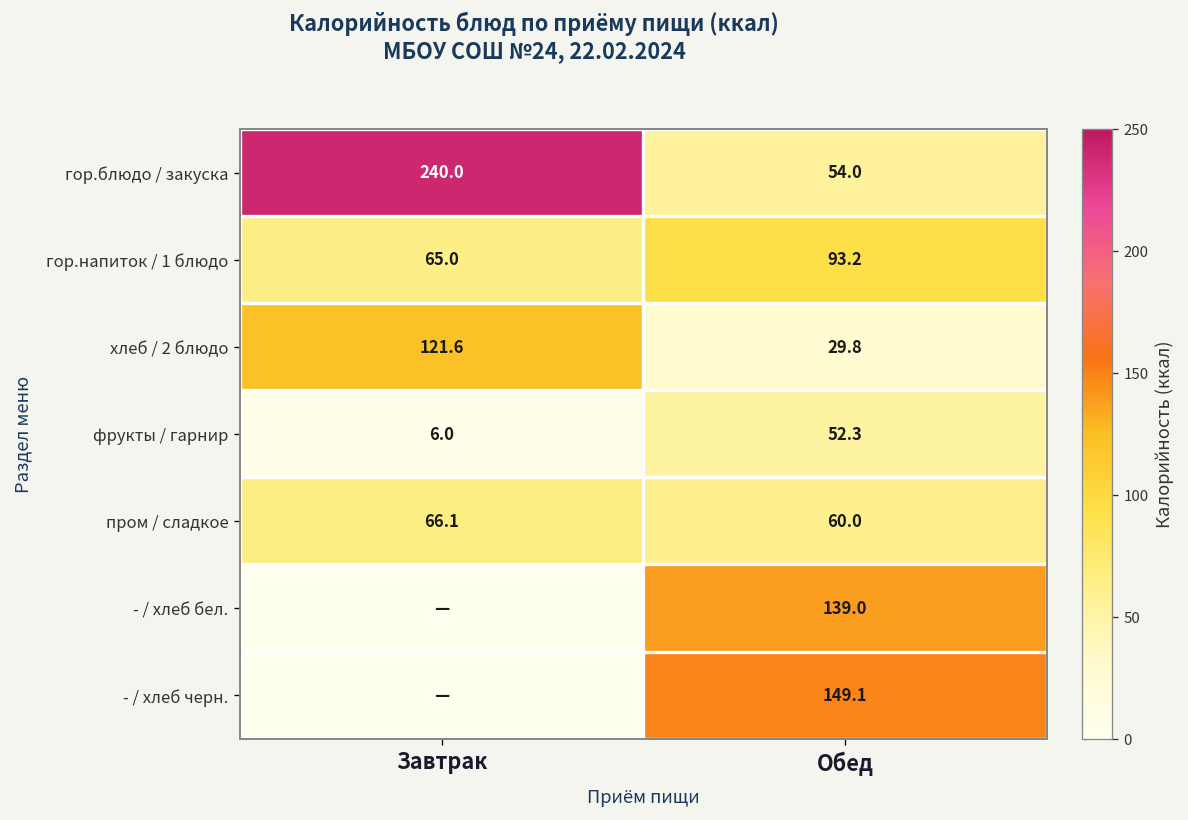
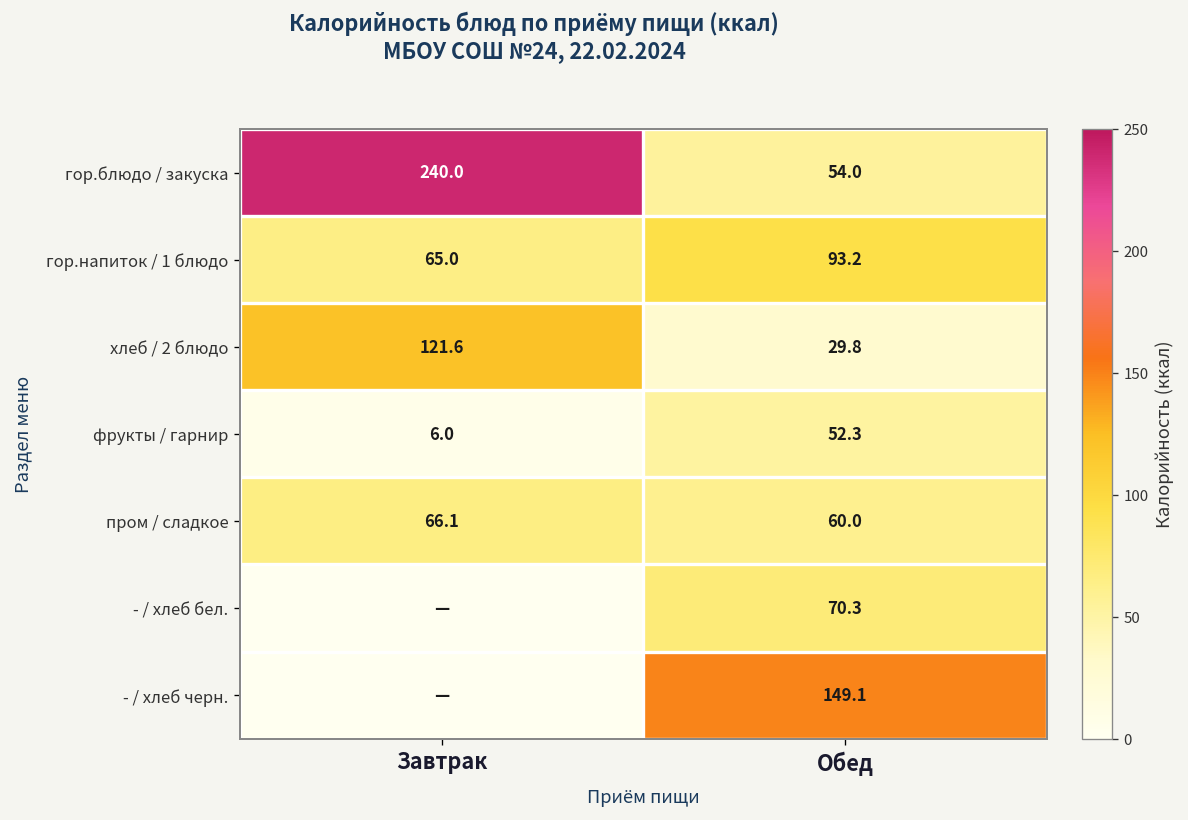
- / хлеб бел., Обед: 139.0 -> 70.3
